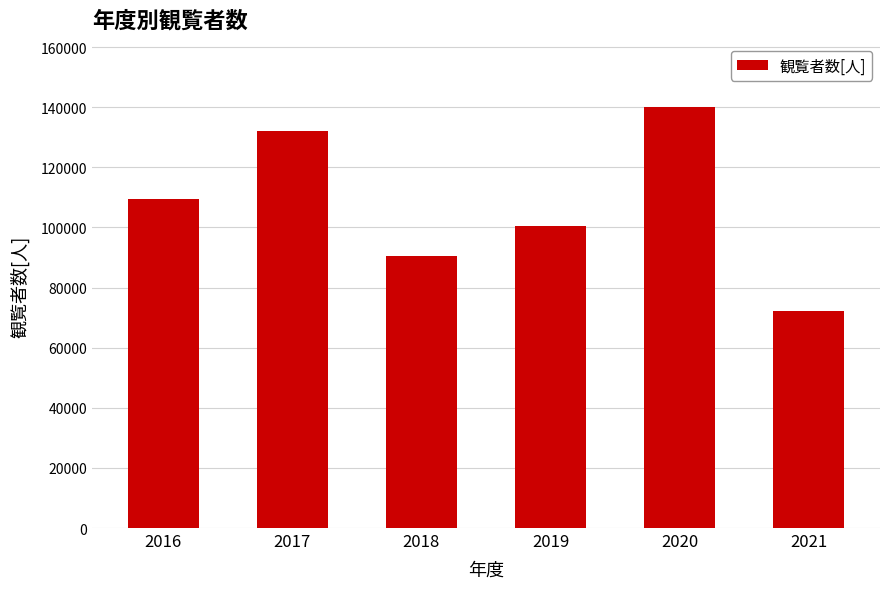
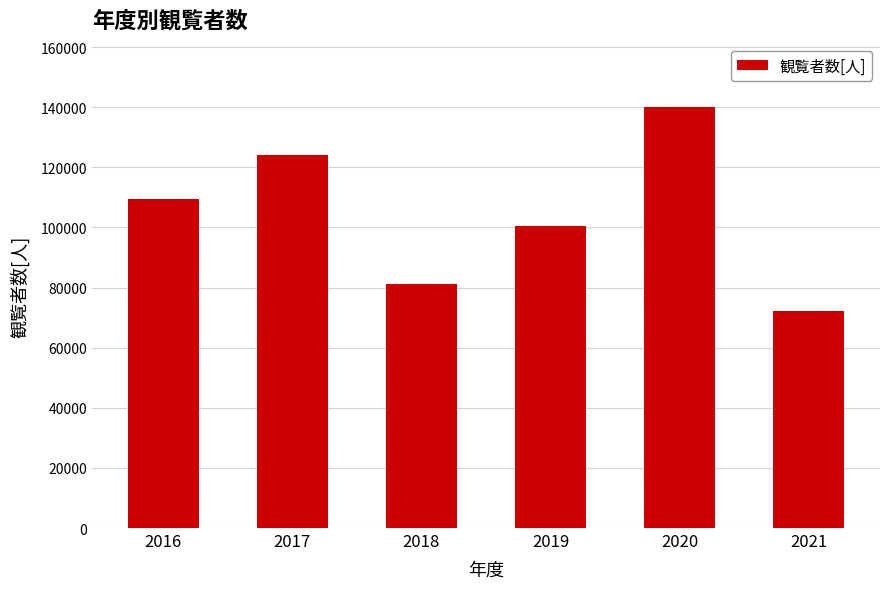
2017: 132000 -> 124000
2018: 90000 -> 81000
